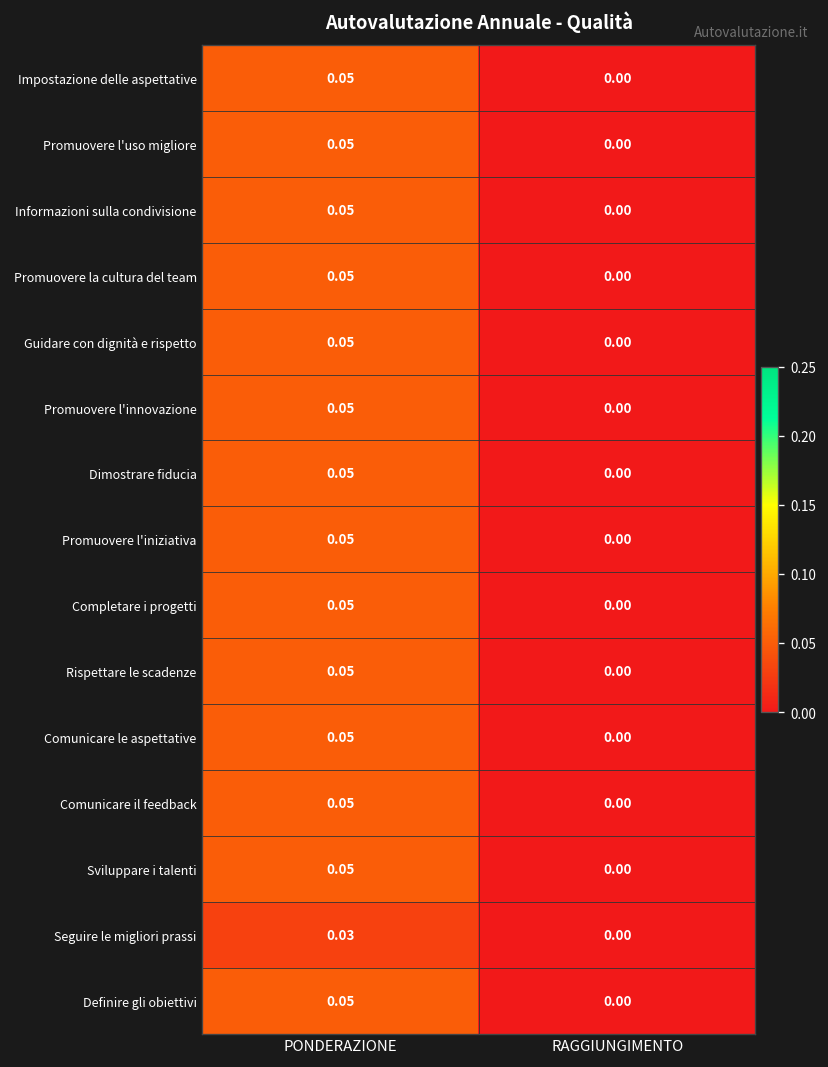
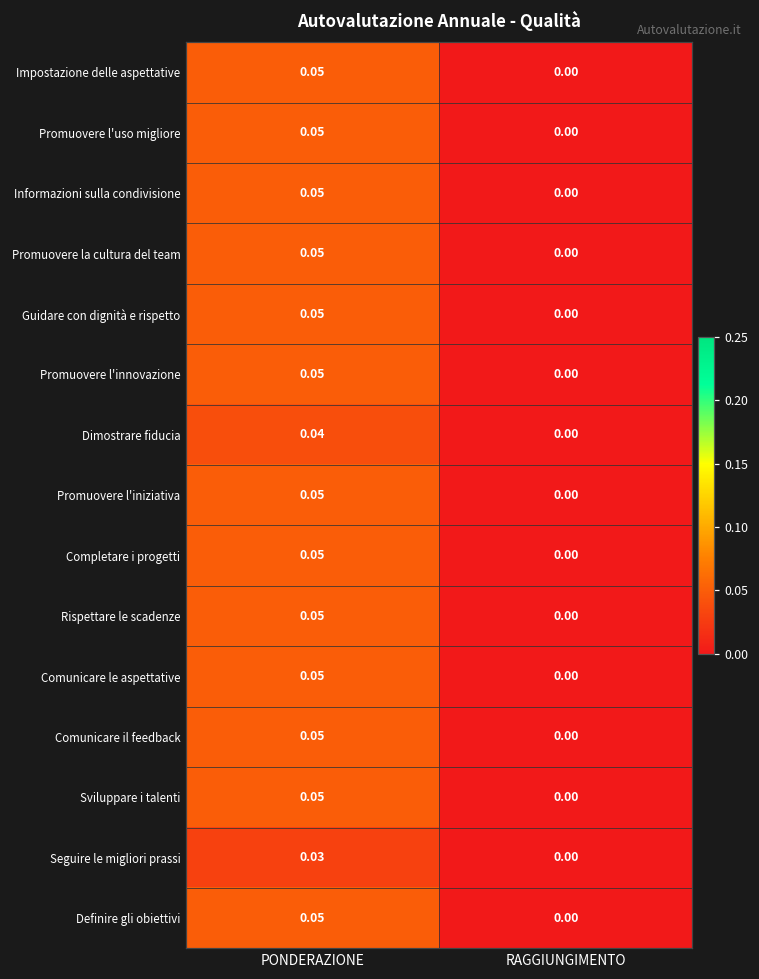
Dimostrare fiducia, PONDERAZIONE: 0.05 -> 0.04
